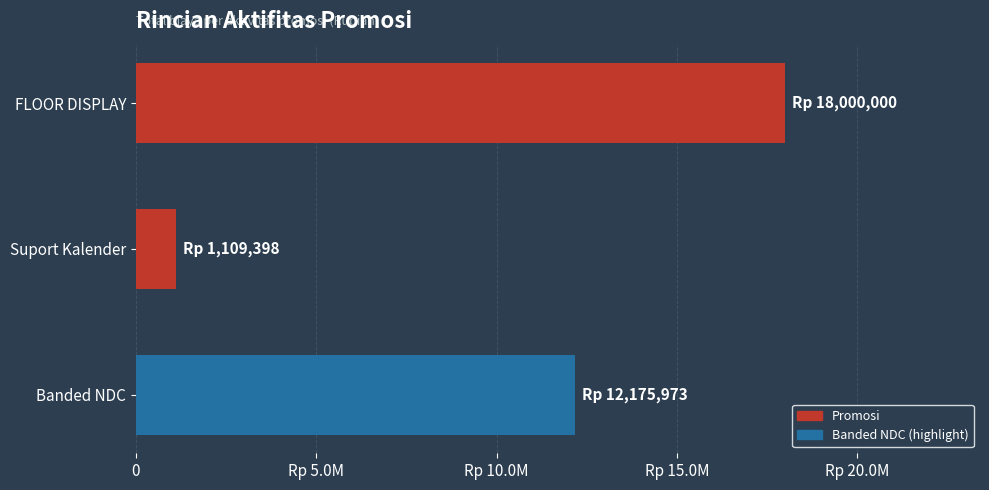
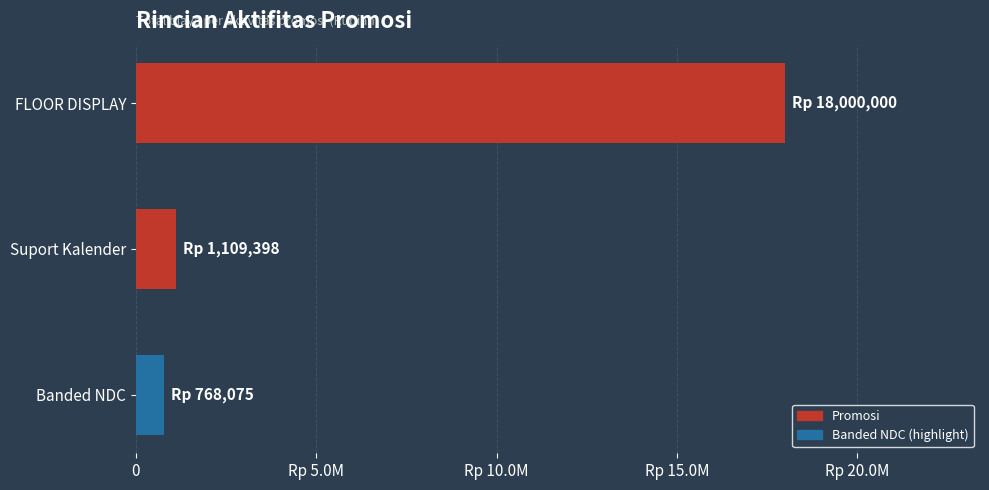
Banded NDC: 12,175,973 -> 768,075
